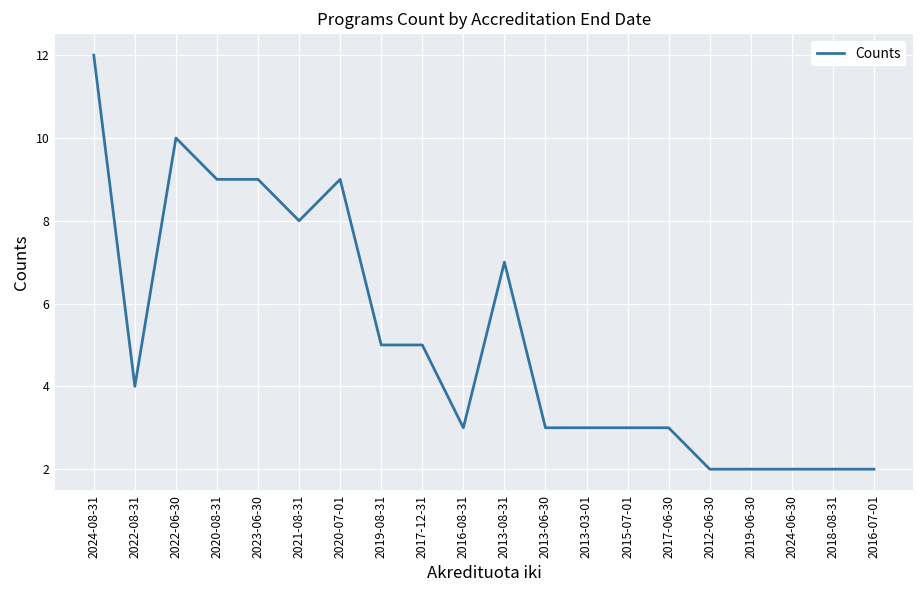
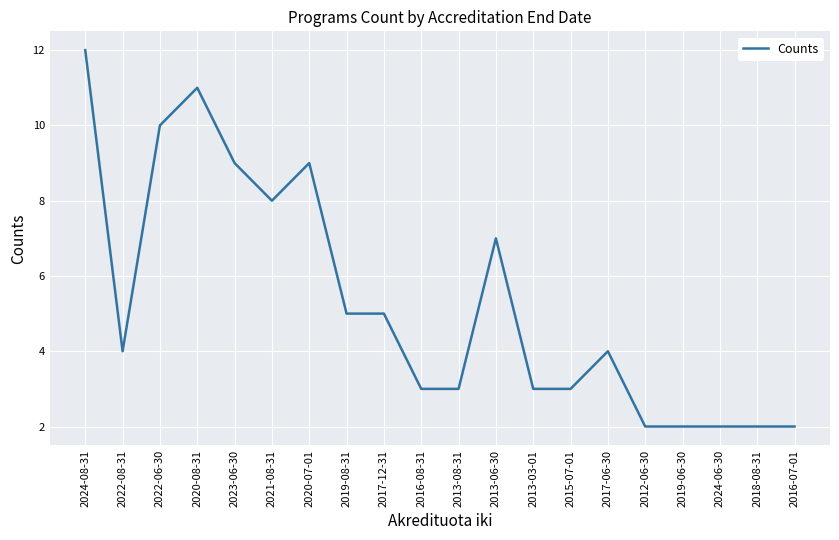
2020-08-31: 9 -> 11
2013-08-31: 7 -> 3
2013-06-30: 3 -> 7
2017-06-30: 3 -> 4
